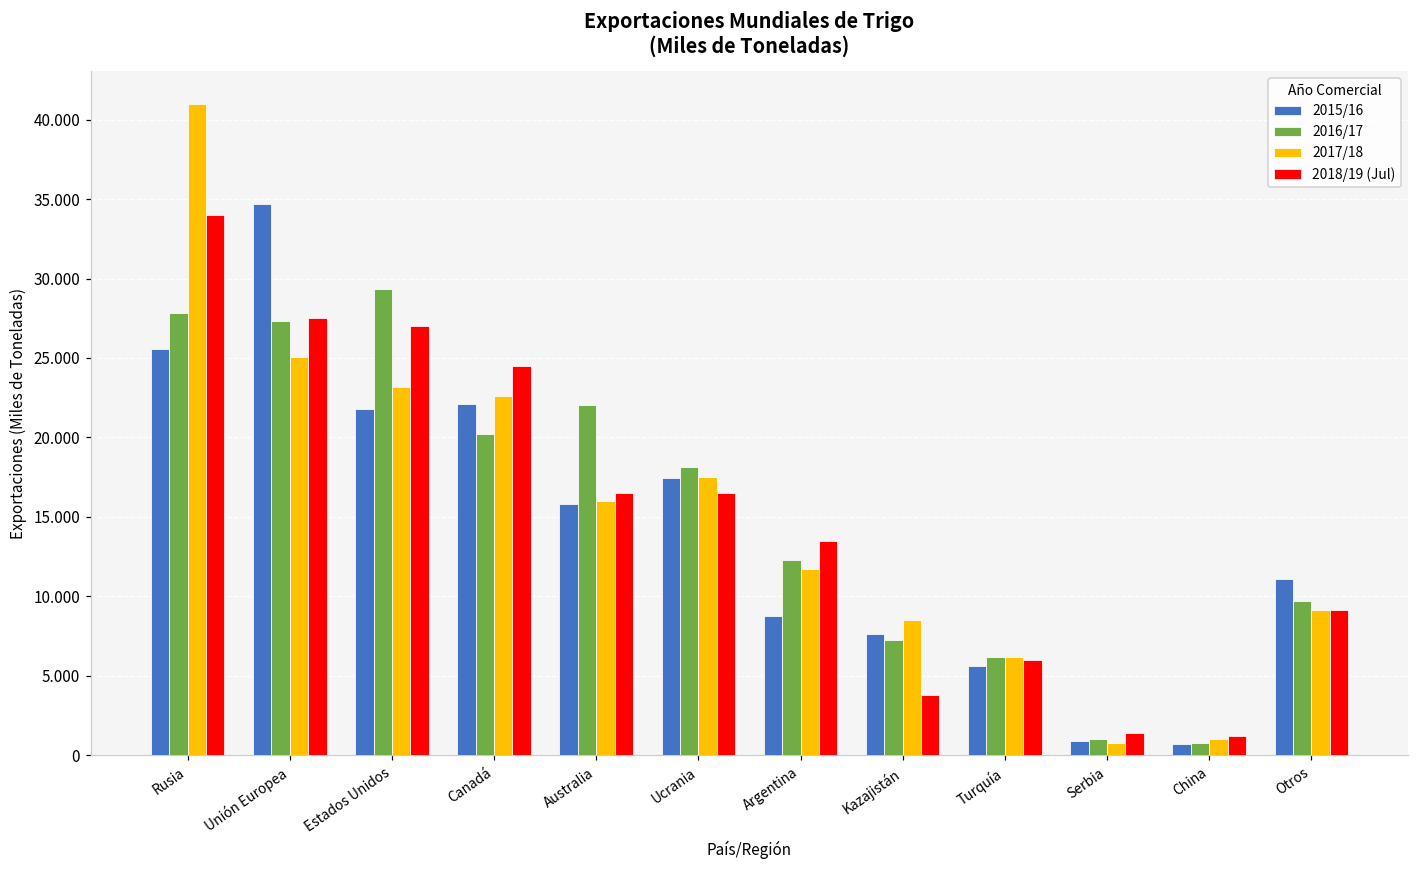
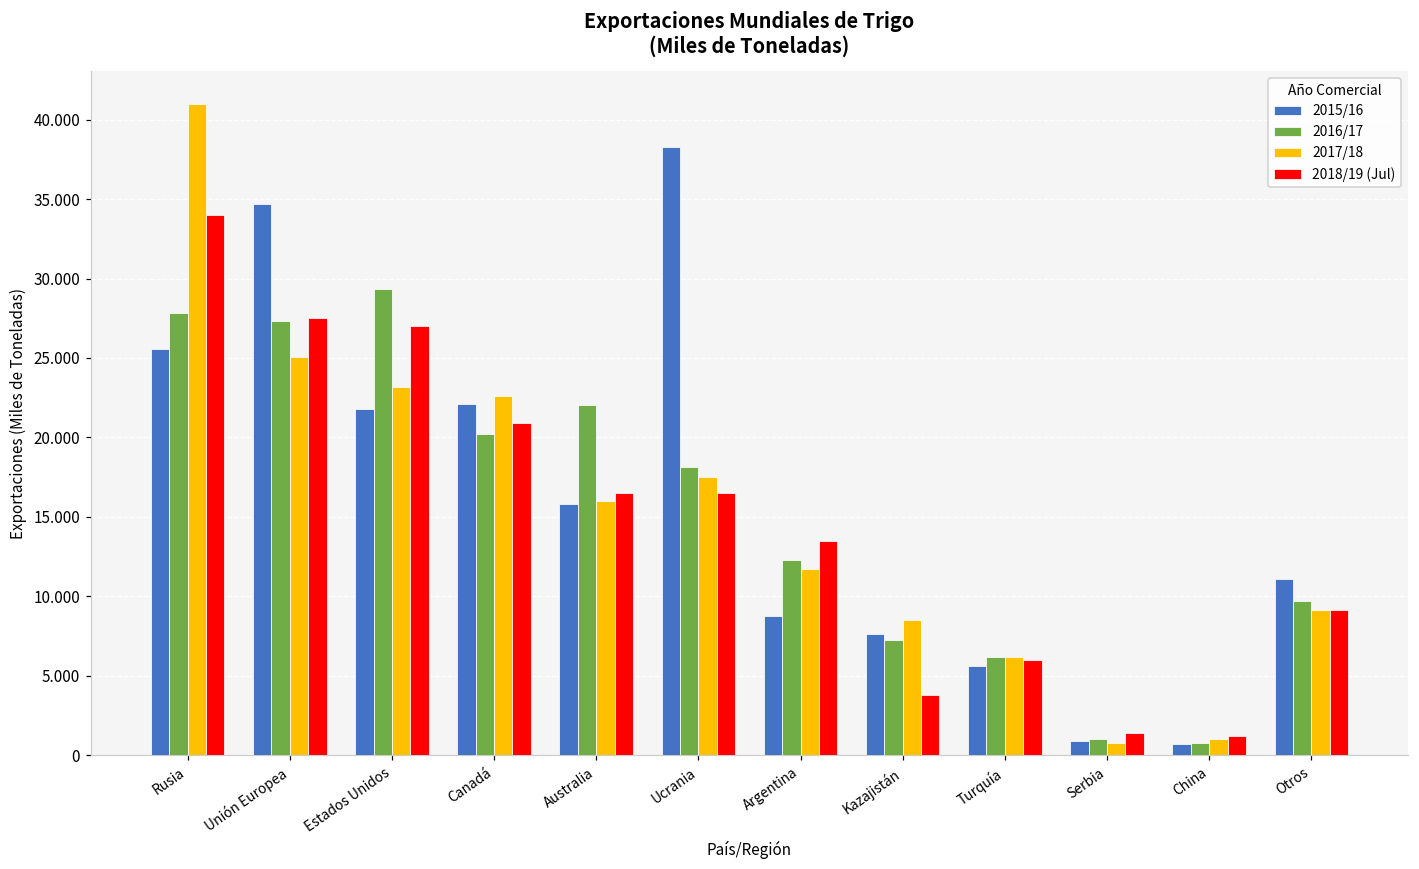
2018/19 (Jul), Canadá: 24.5 -> 20.9
2015/16, Ucrania: 17.4 -> 38.3
